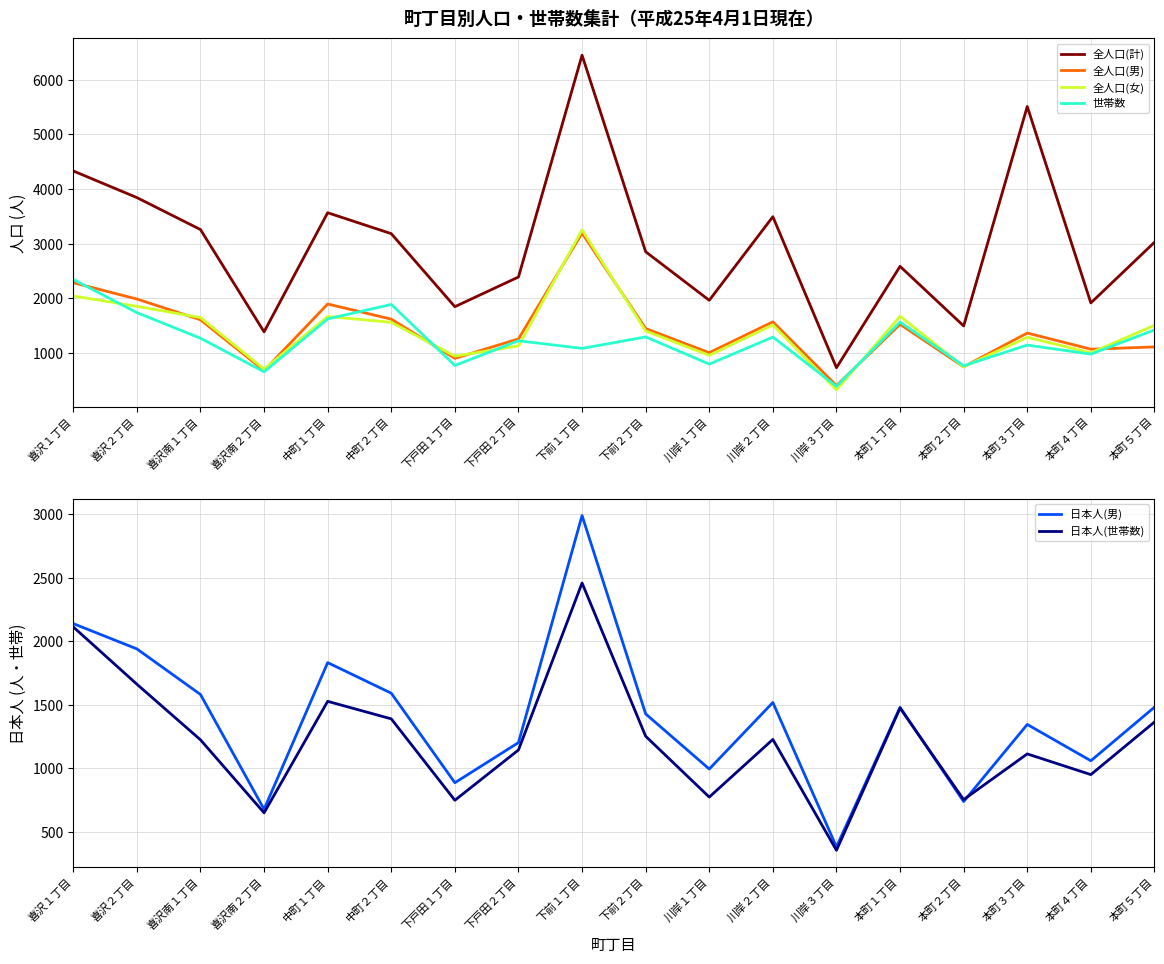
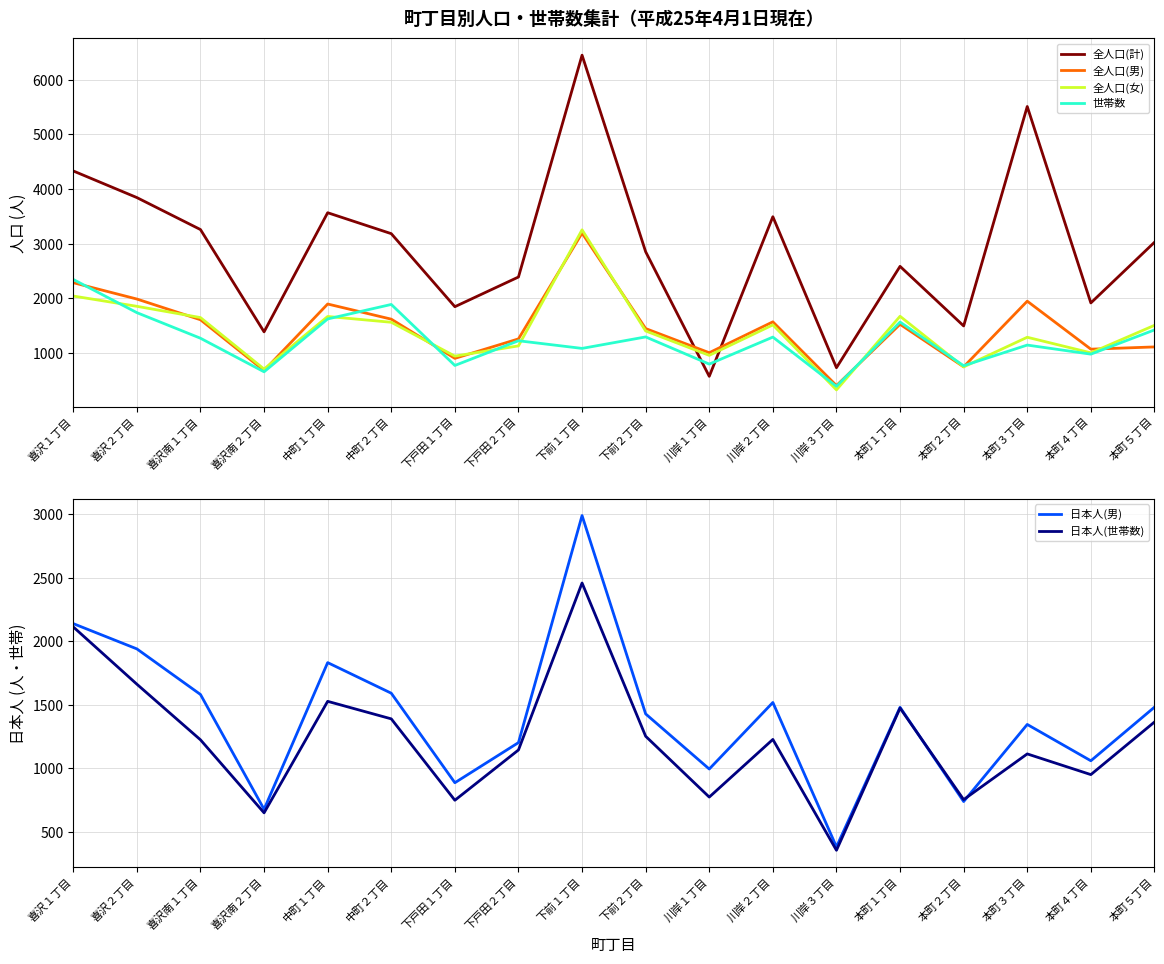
町丁目別人口・世帯数集計（平成25年4月1日現在）, 全人口(計), 川岸１丁目: 2000 -> 600
町丁目別人口・世帯数集計（平成25年4月1日現在）, 全人口(男), 本町３丁目: 1400 -> 2000
